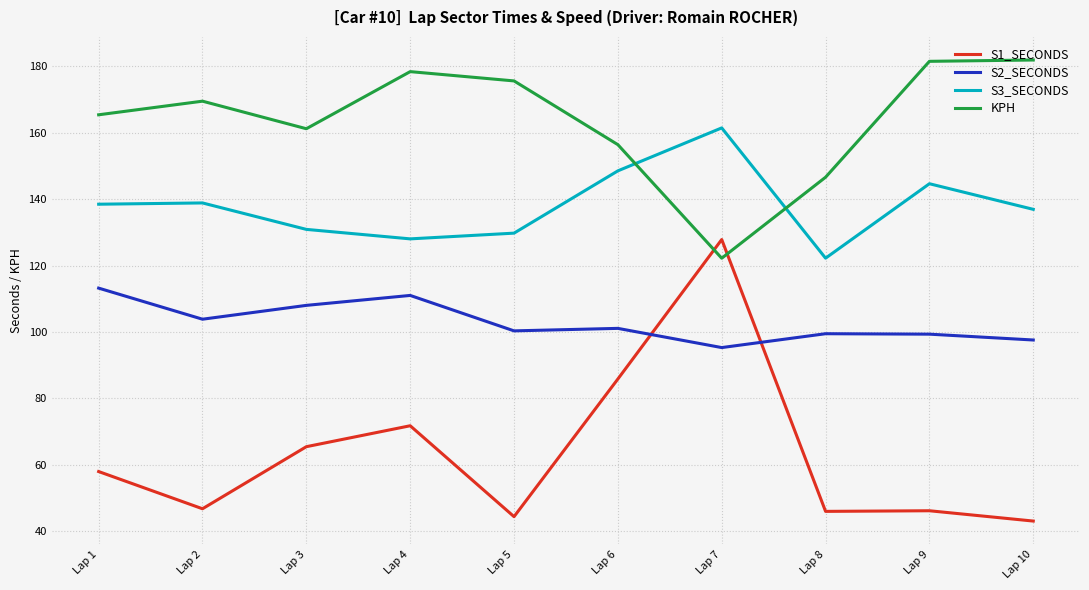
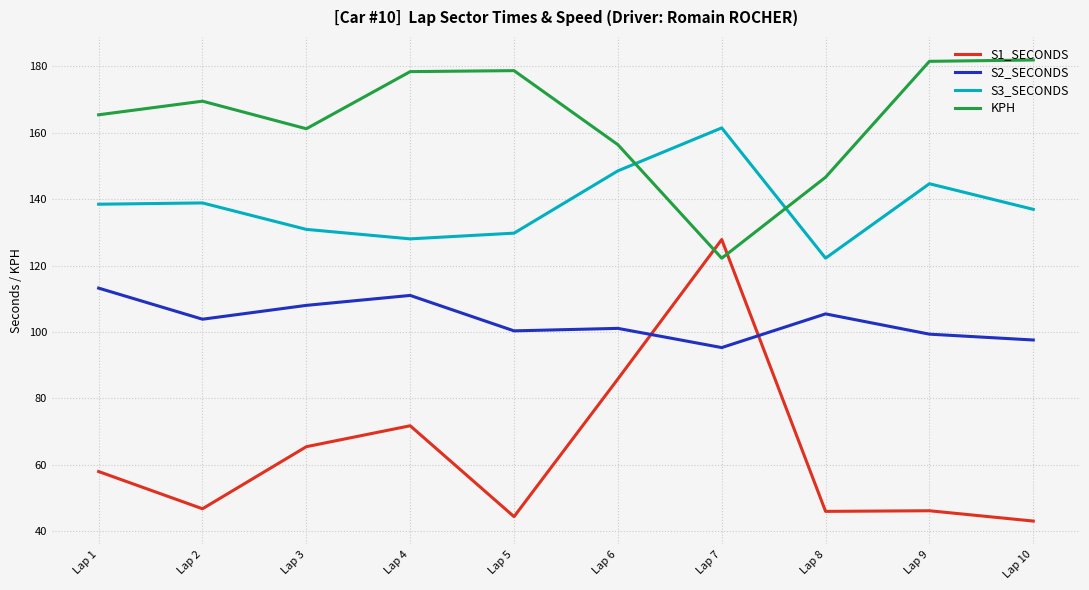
KPH, Lap 5: 176 -> 179
S2_SECONDS, Lap 8: 99 -> 105
